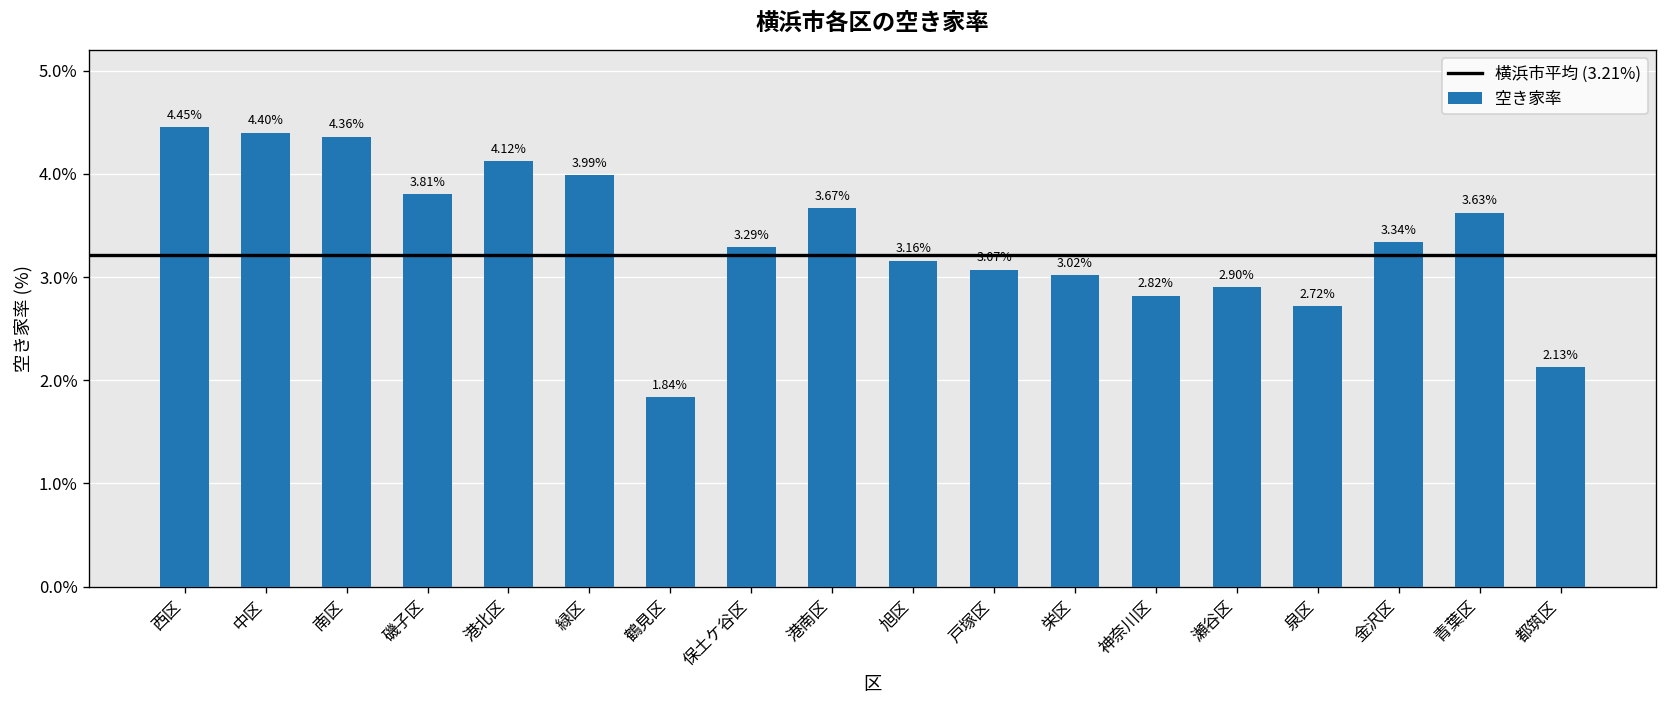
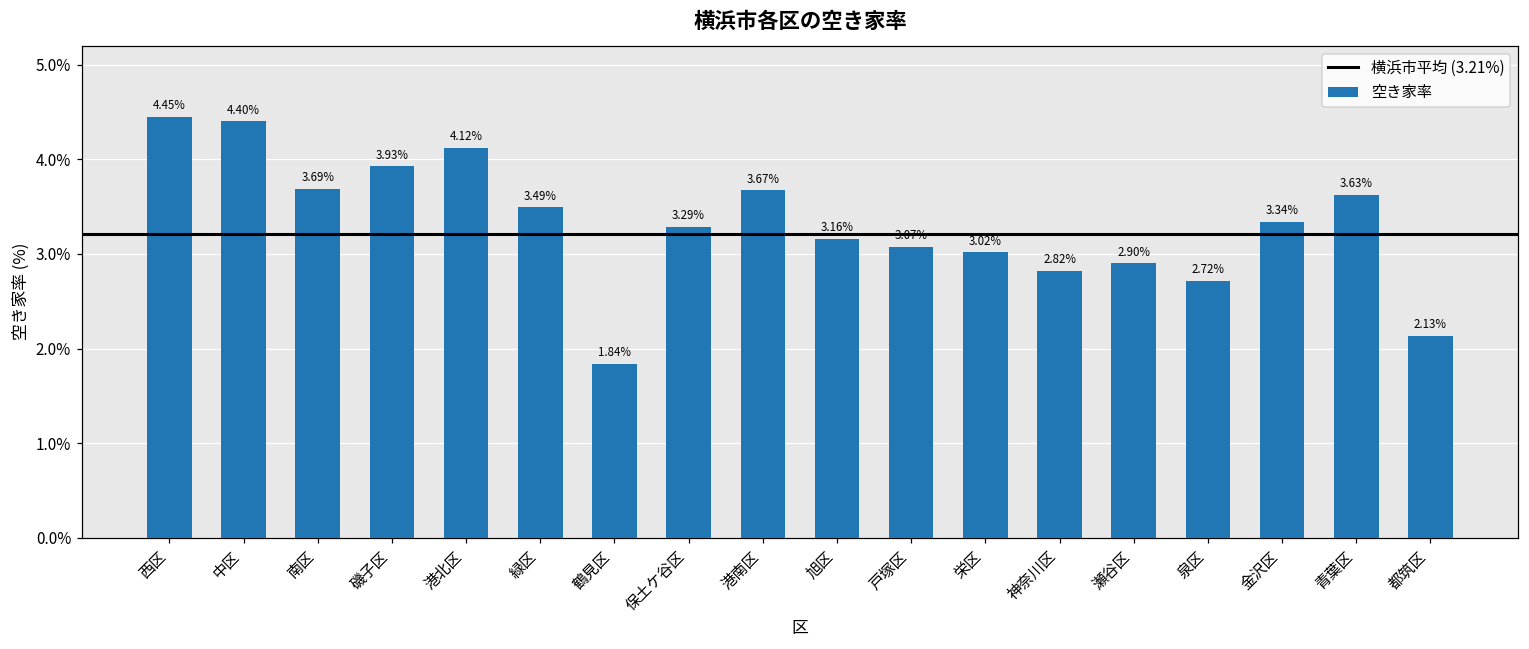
南区: 4.36% -> 3.69%
磯子区: 3.81% -> 3.93%
緑区: 3.99% -> 3.49%
